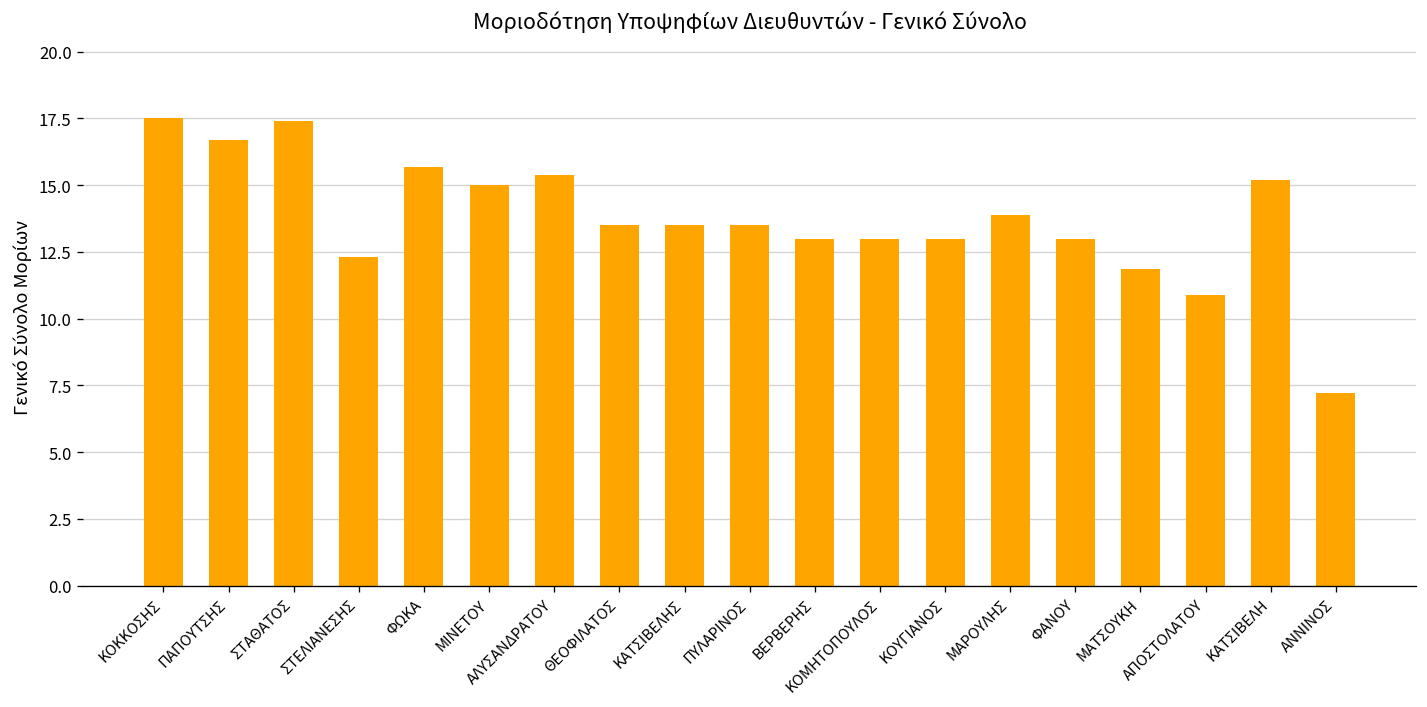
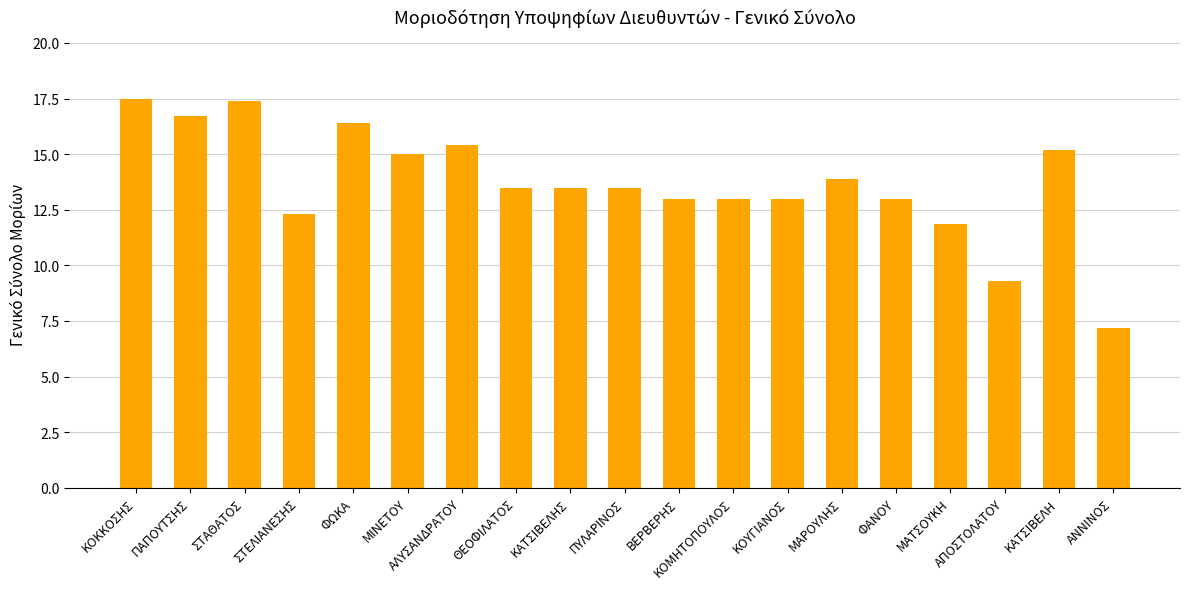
ΦΩΚΑ: 15.7 -> 16.4
ΑΠΟΣΤΟΛΑΤΟΥ: 10.9 -> 9.3
